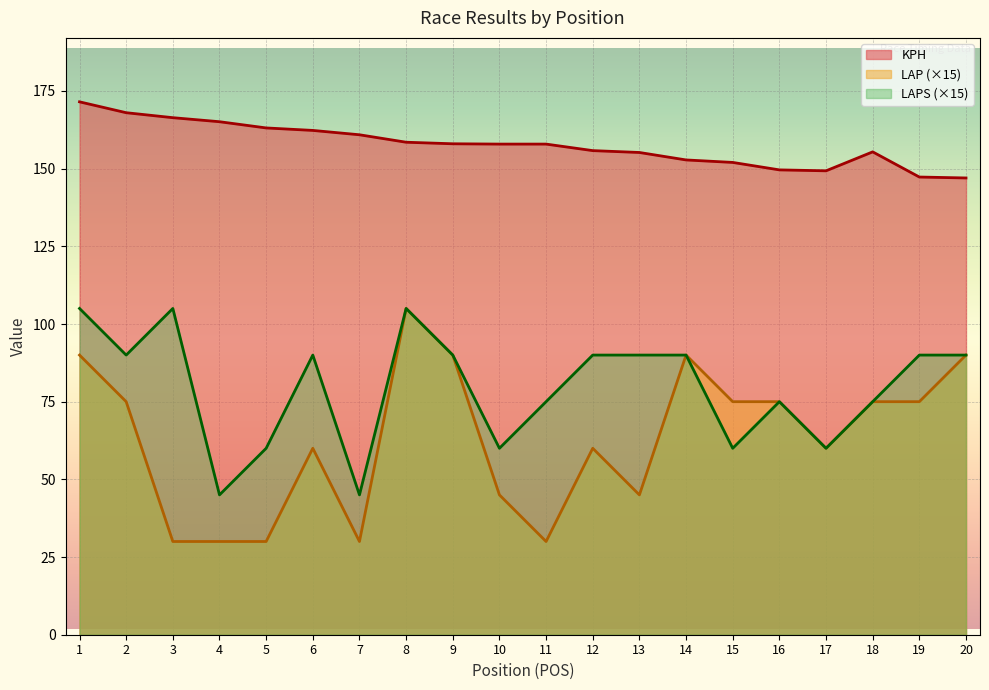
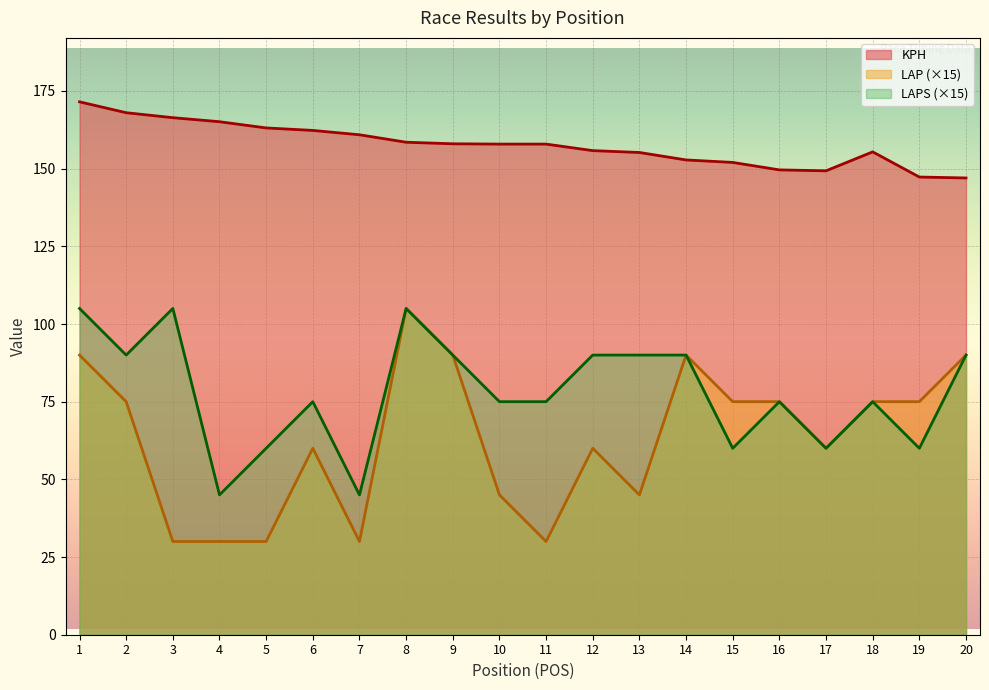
LAPS (×15), 6: 90 -> 75
LAPS (×15), 10: 60 -> 75
LAPS (×15), 19: 90 -> 60
